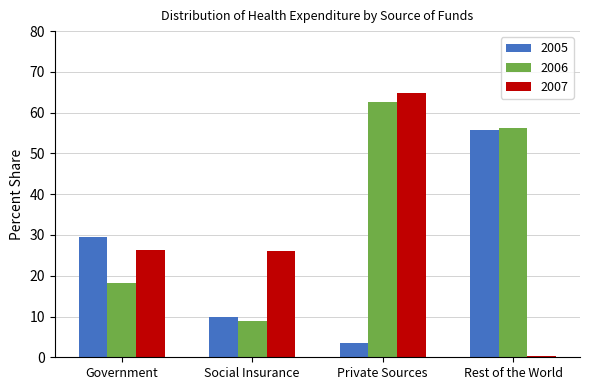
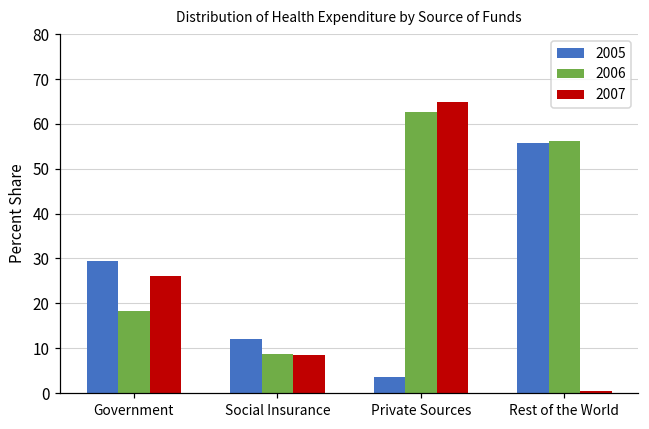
2005, Social Insurance: 10 -> 12
2007, Social Insurance: 26 -> 9
